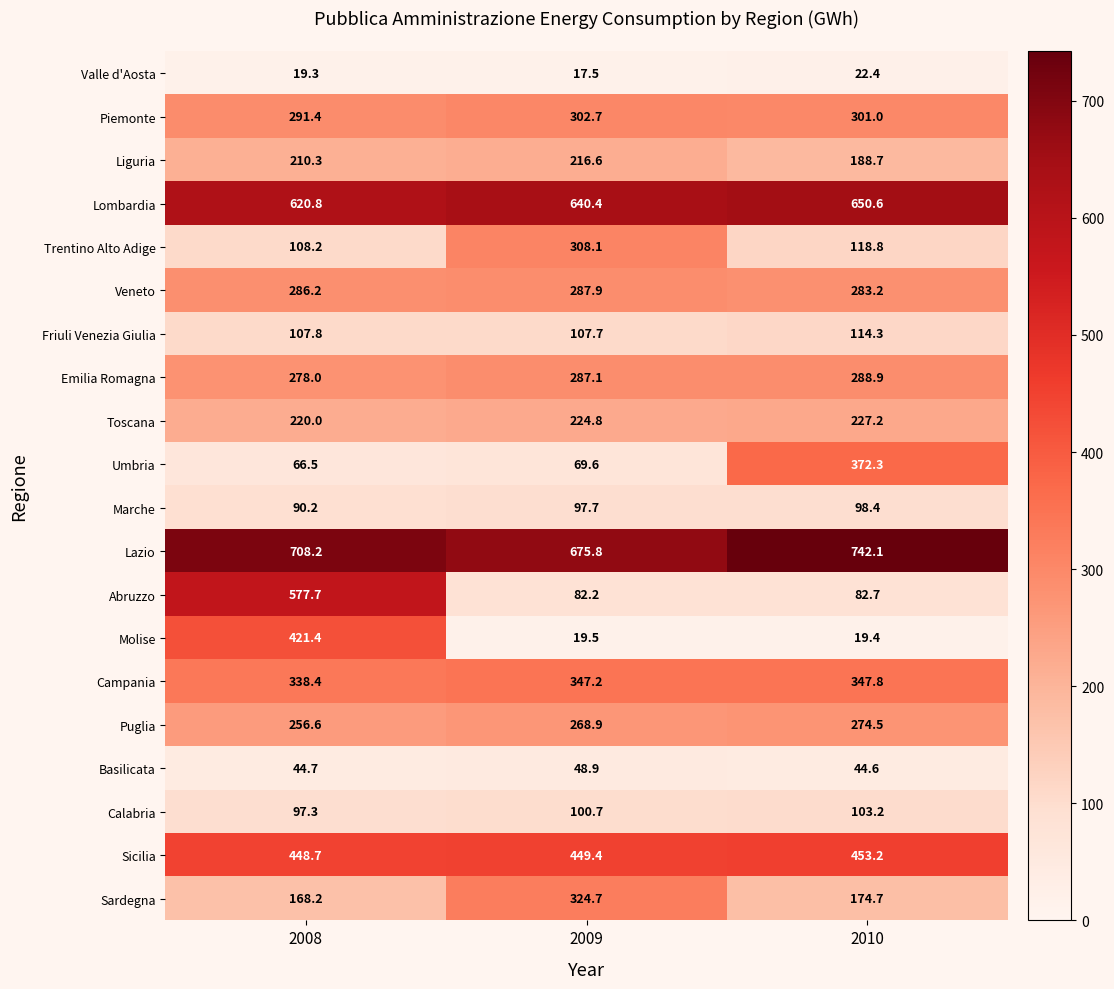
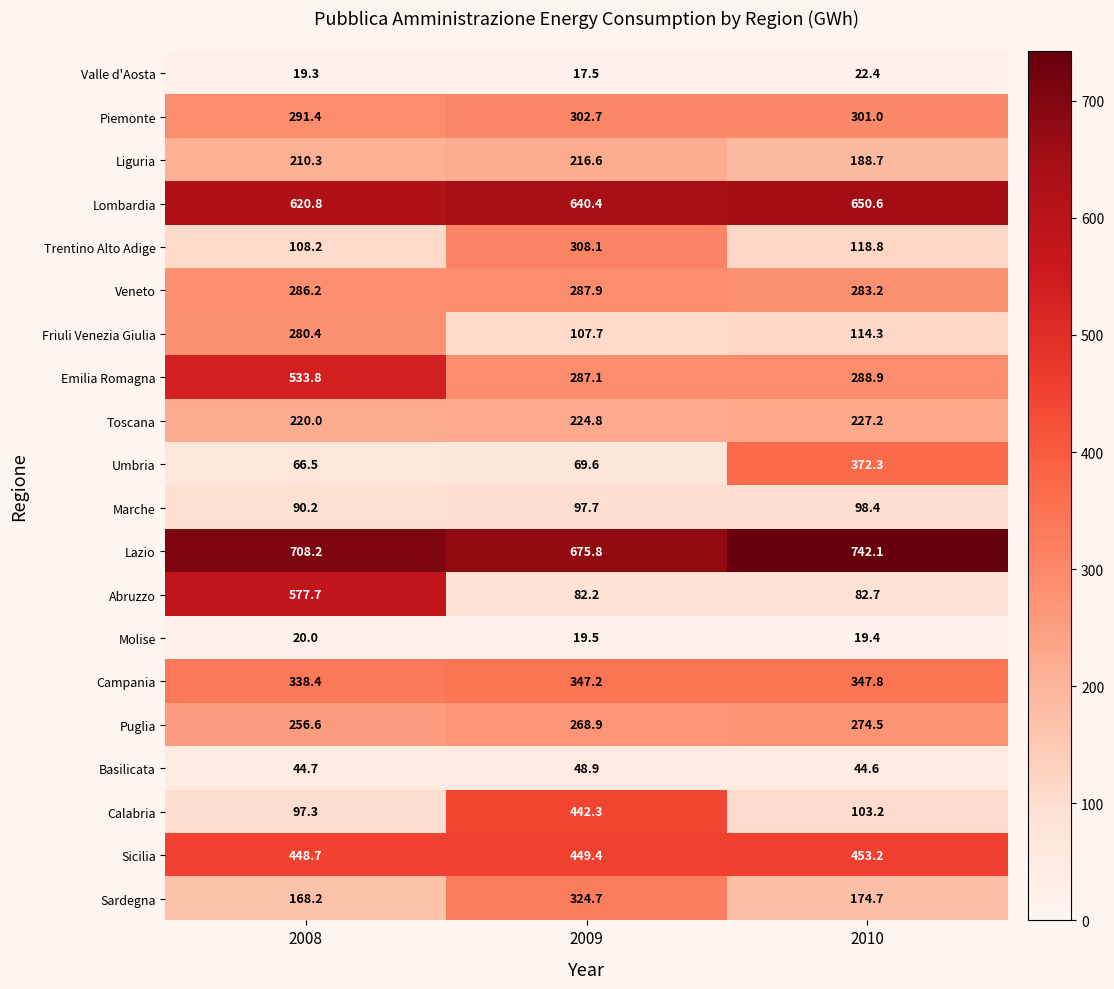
Friuli Venezia Giulia, 2008: 107.8 -> 280.4
Emilia Romagna, 2008: 278.0 -> 533.8
Molise, 2008: 421.4 -> 20.0
Calabria, 2009: 100.7 -> 442.3
